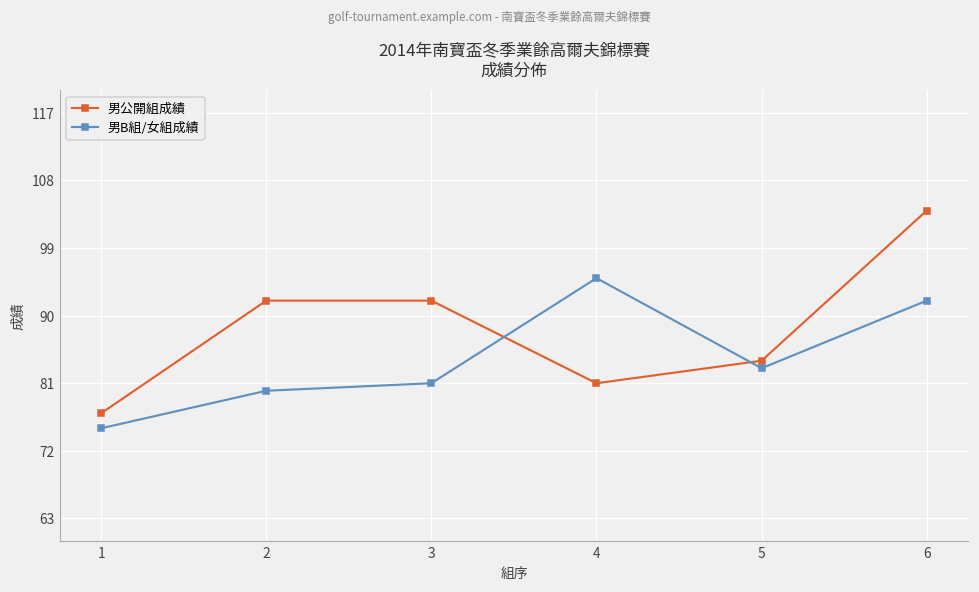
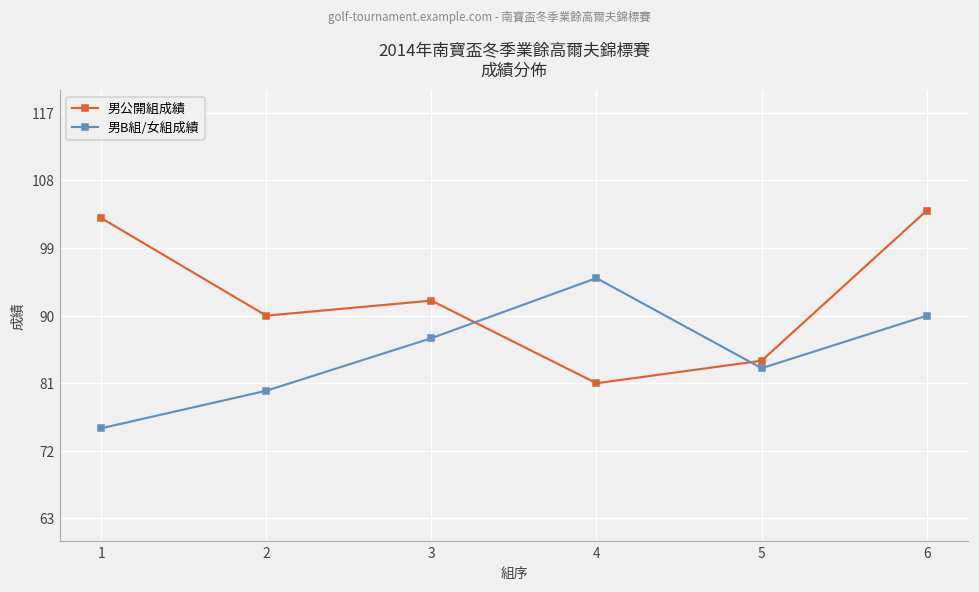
男公開組成績, 1: 77 -> 103
男公開組成績, 2: 92 -> 90
男B組/女組成績, 3: 81 -> 87
男B組/女組成績, 6: 92 -> 90
